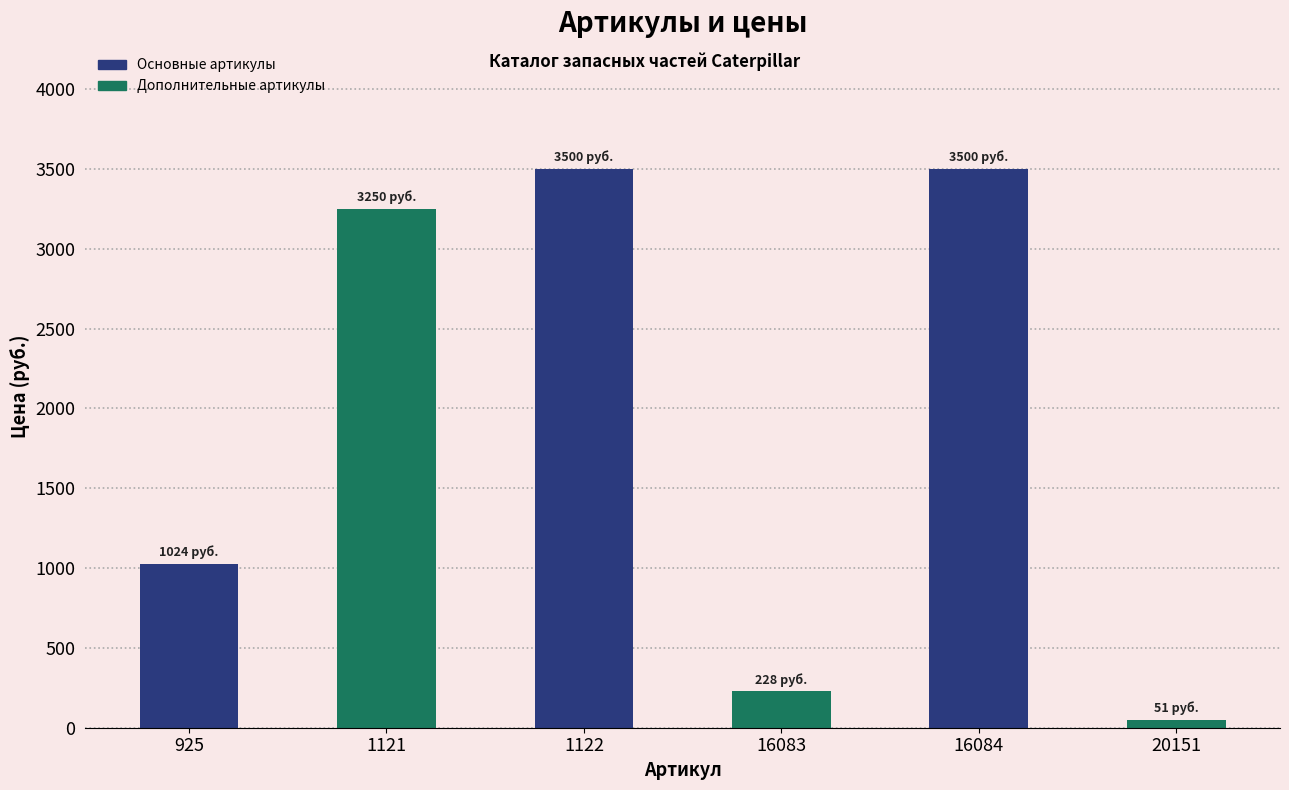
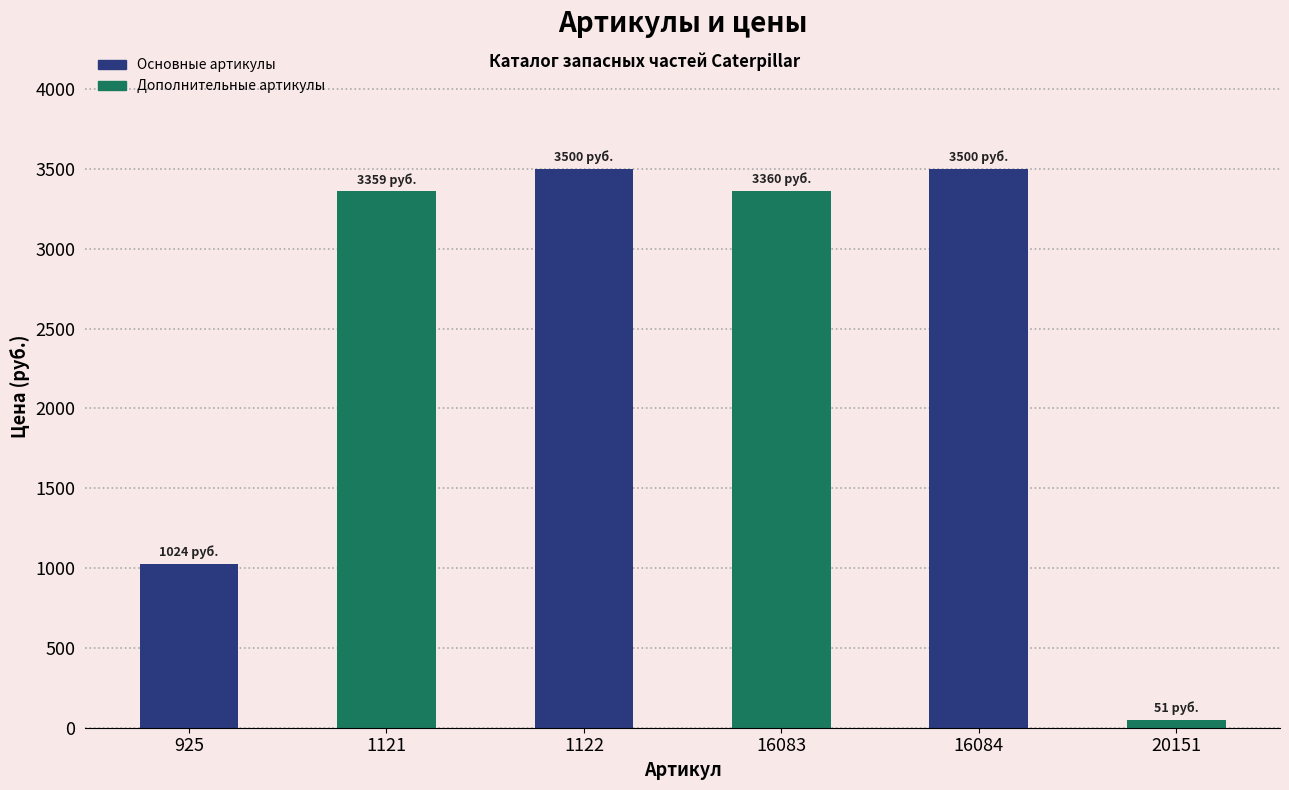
1121: 3250 -> 3359
16083: 228 -> 3360
